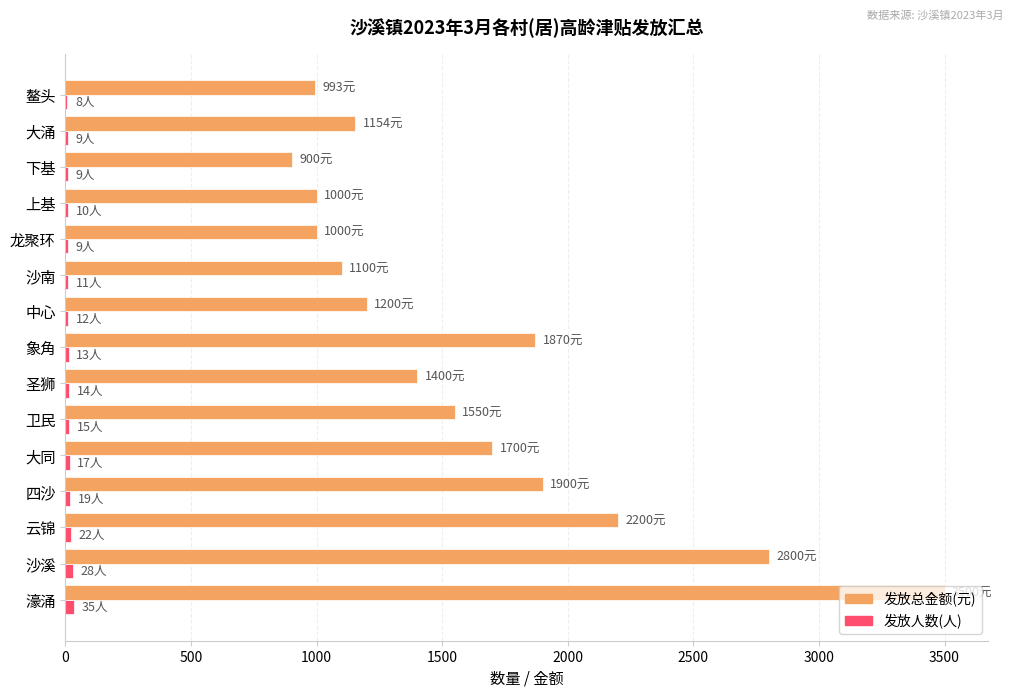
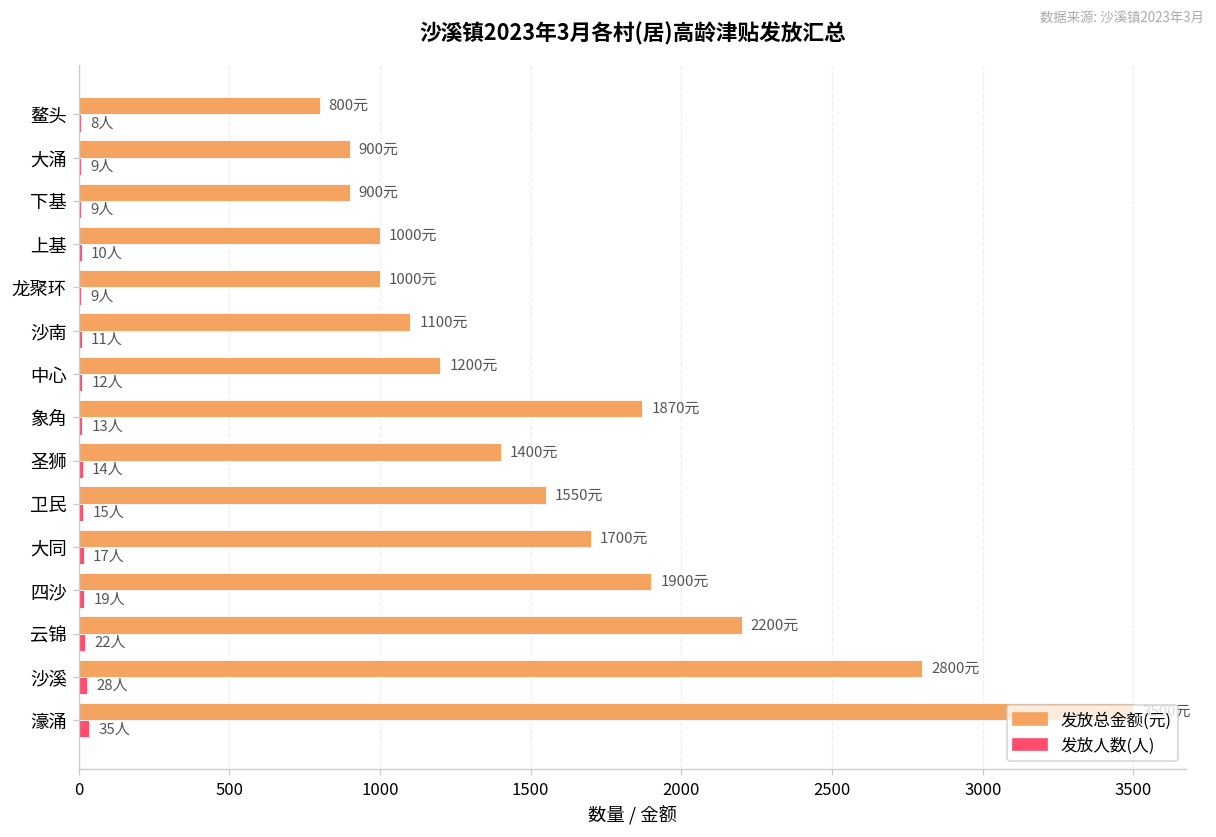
发放总金额(元), 鳌头: 993元 -> 800元
发放总金额(元), 大涌: 1154元 -> 900元
